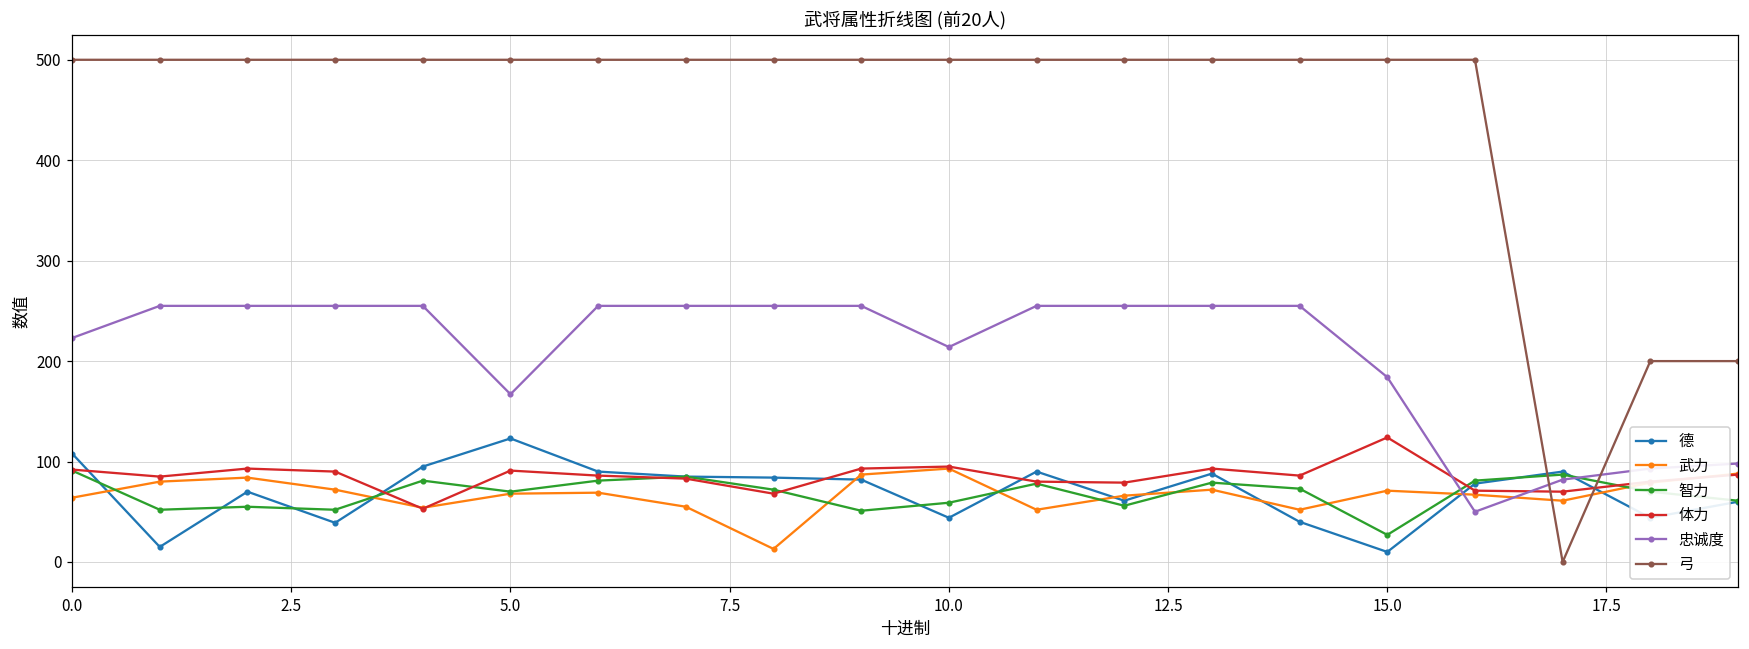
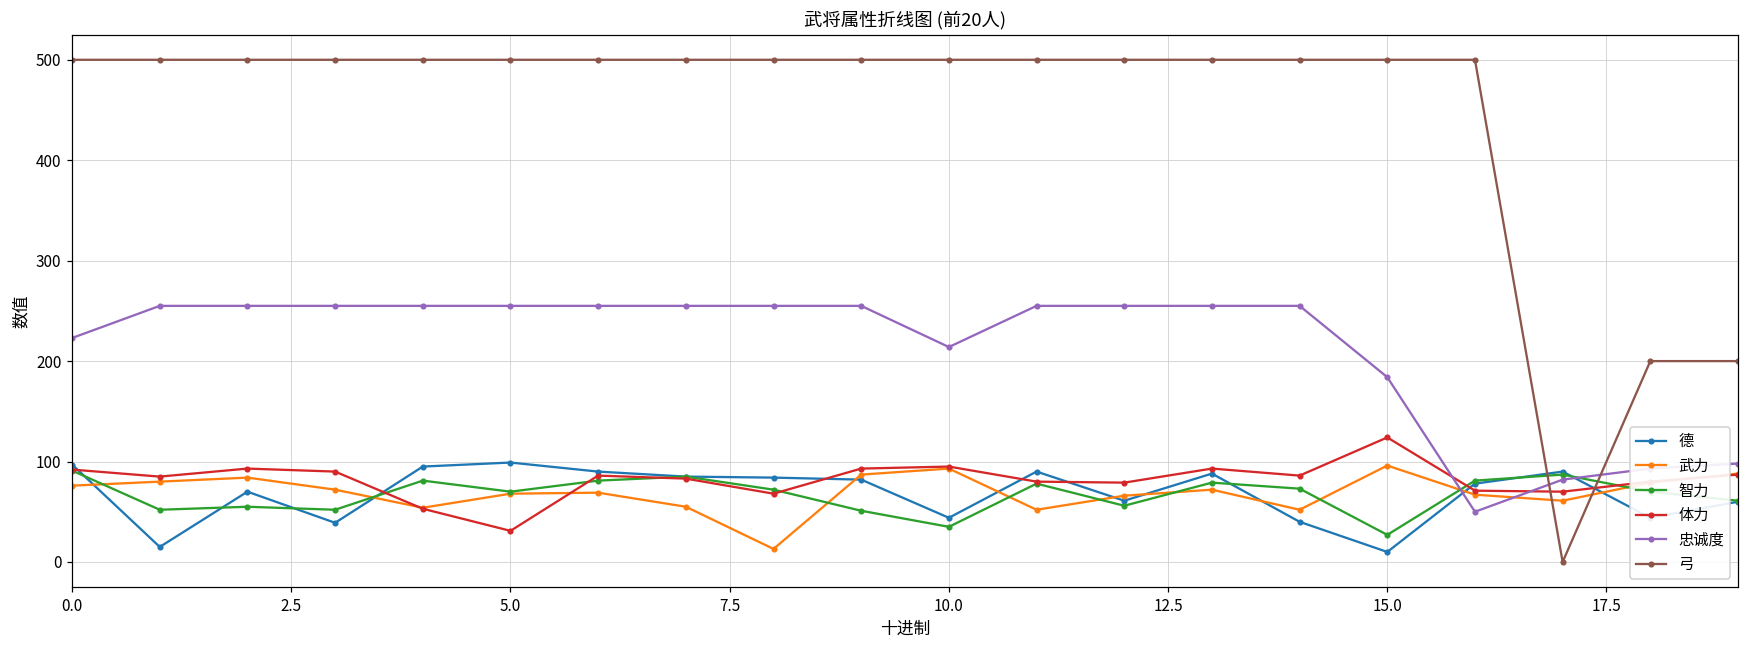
德, 0.0: 110 -> 100
武力, 0.0: 60 -> 80
德, 5.0: 120 -> 100
体力, 5.0: 90 -> 30
忠诚度, 5.0: 170 -> 260
智力, 10.0: 60 -> 40
武力, 15.0: 70 -> 100
